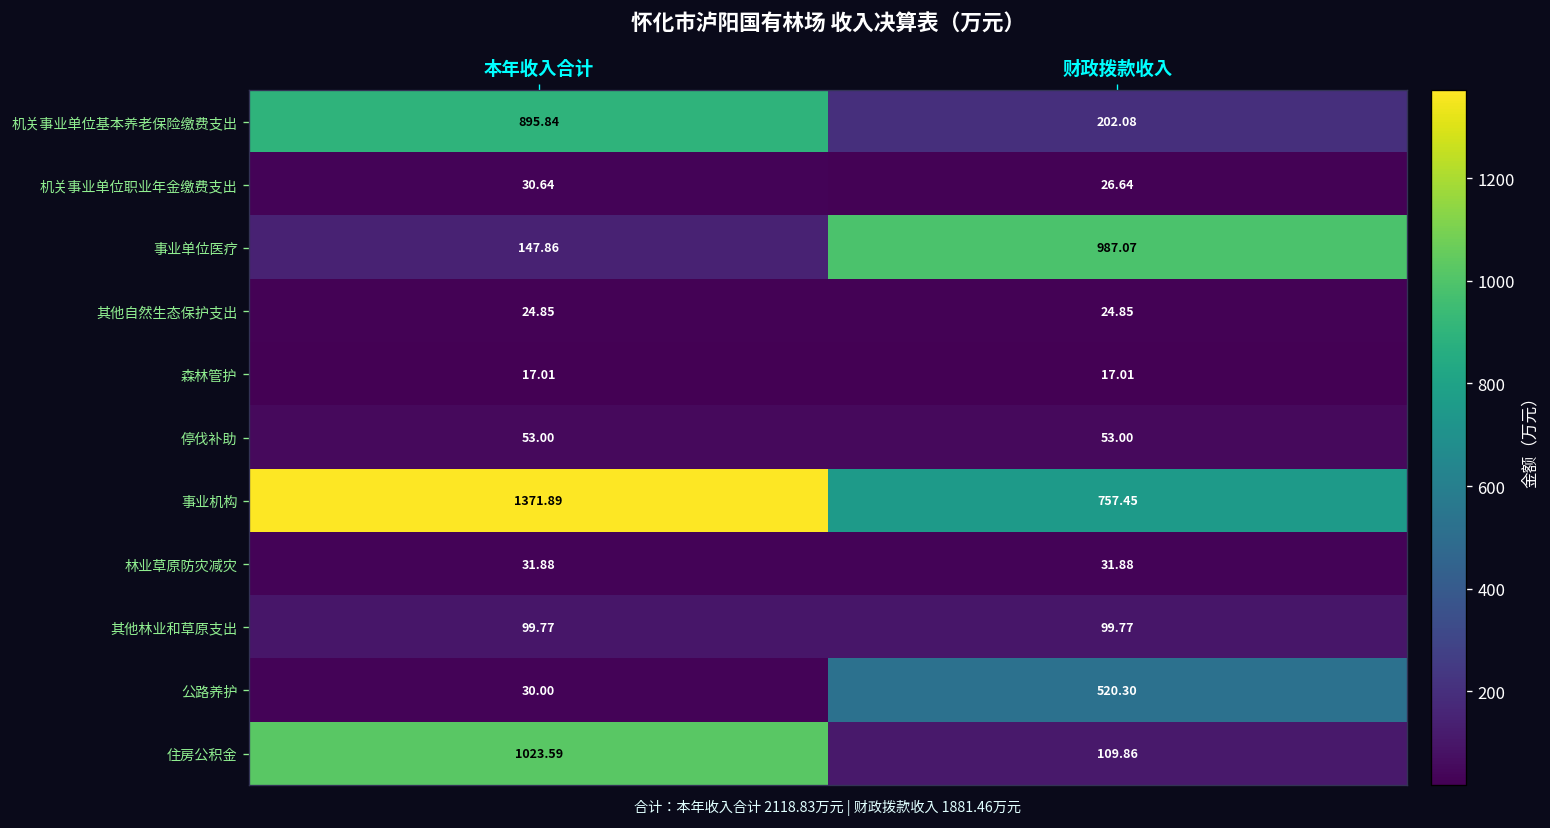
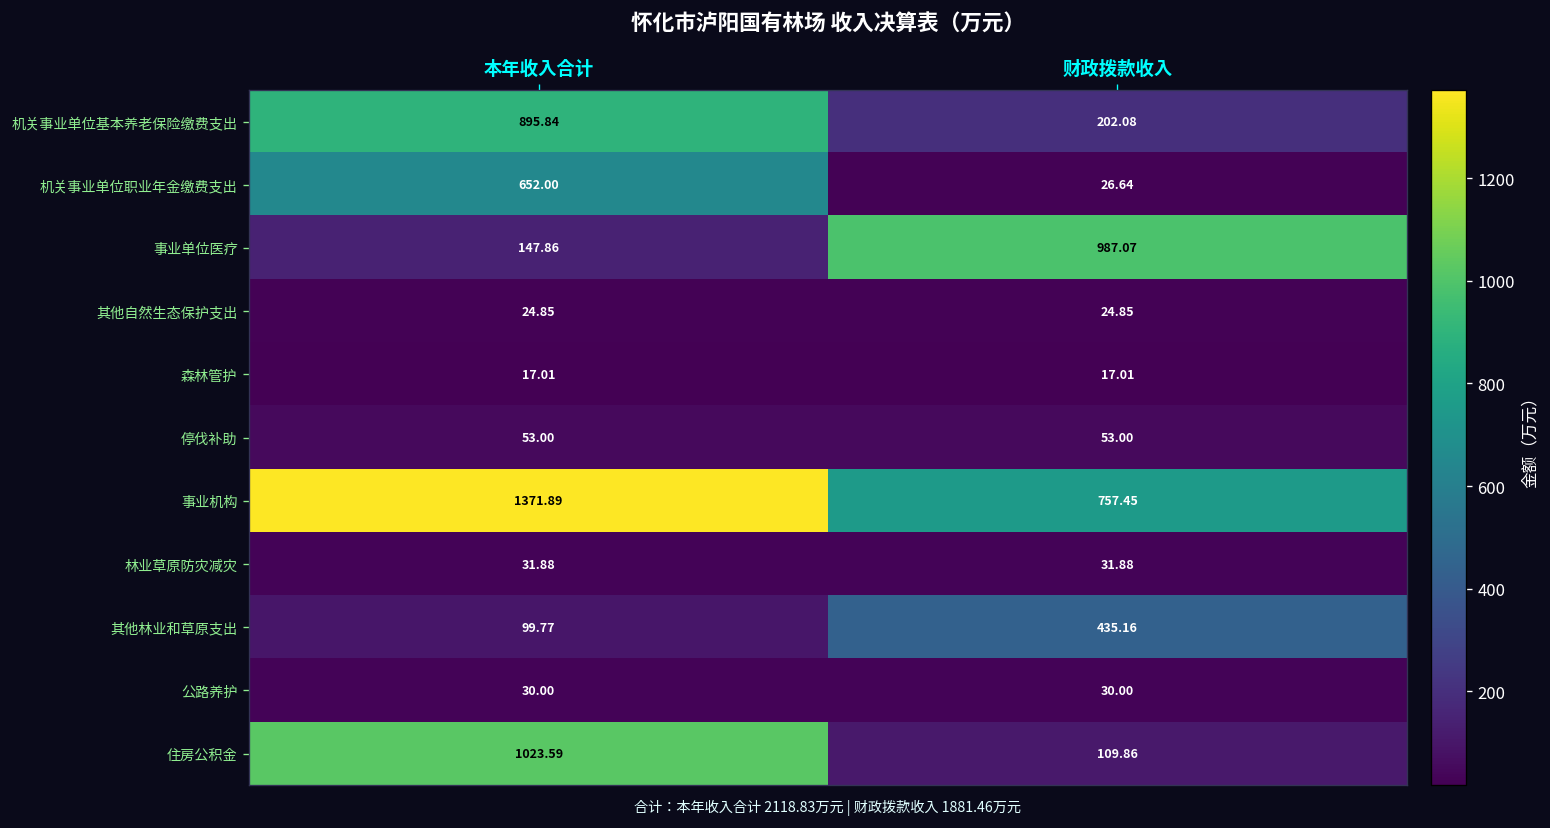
机关事业单位职业年金缴费支出, 本年收入合计: 30.64 -> 652.00
其他林业和草原支出, 财政拨款收入: 99.77 -> 435.16
公路养护, 财政拨款收入: 520.30 -> 30.00
